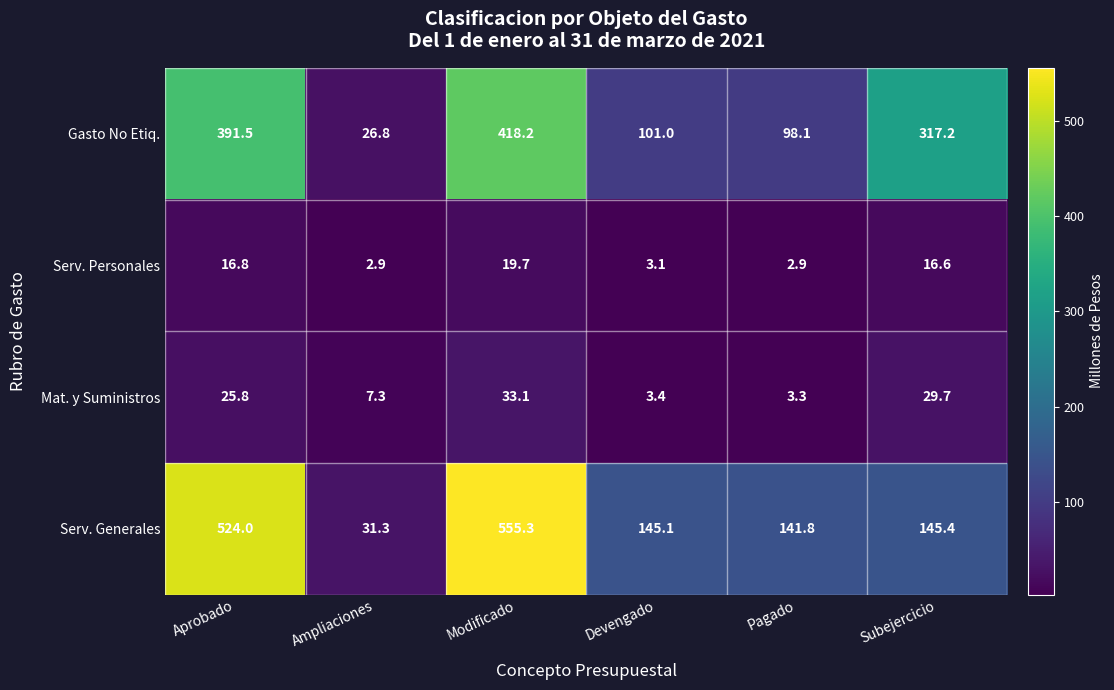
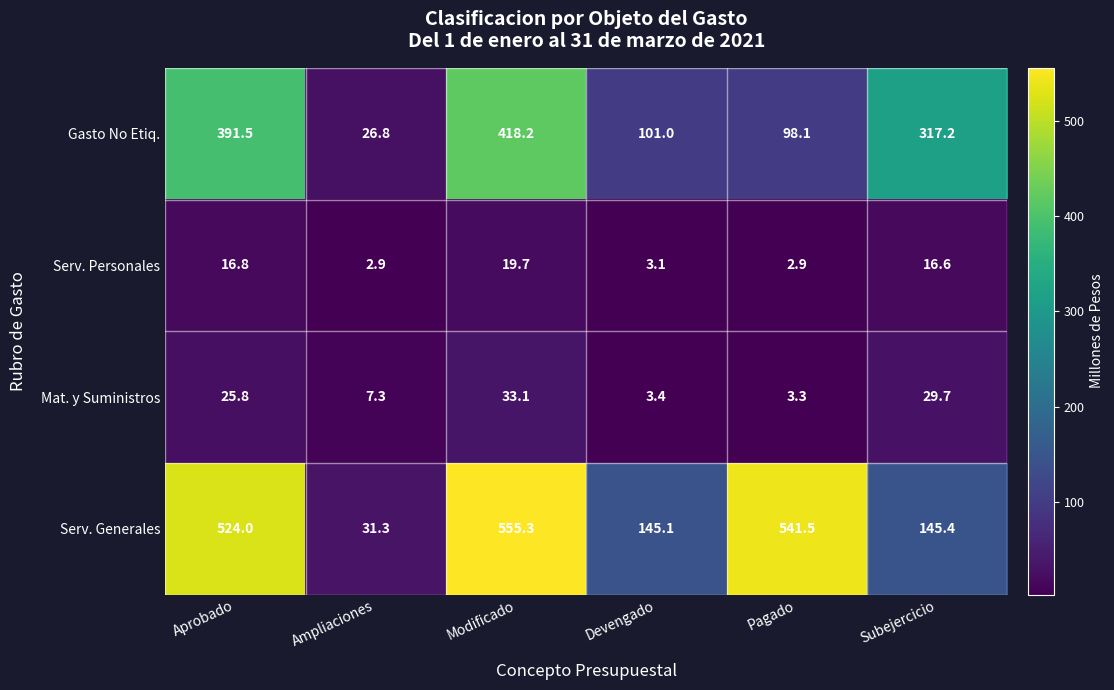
Serv. Generales, Pagado: 141.8 -> 541.5
